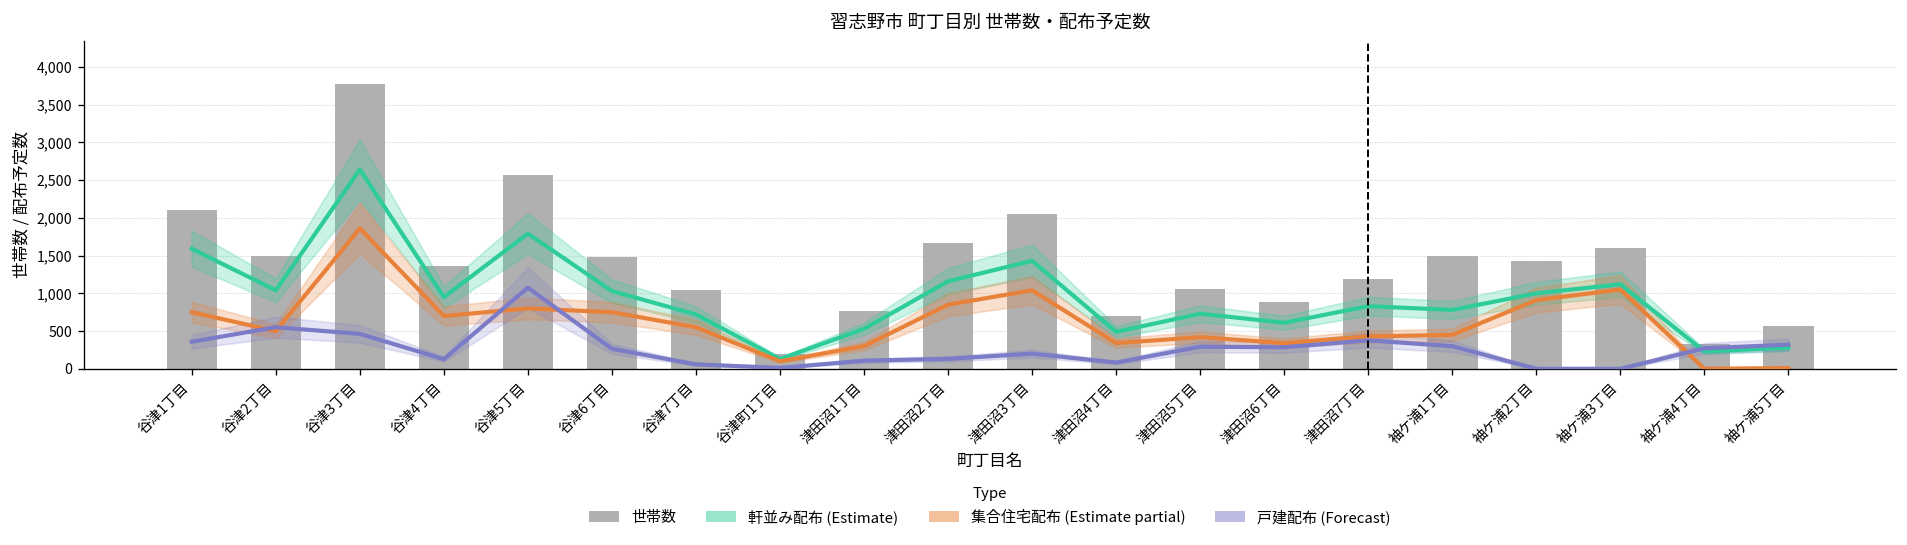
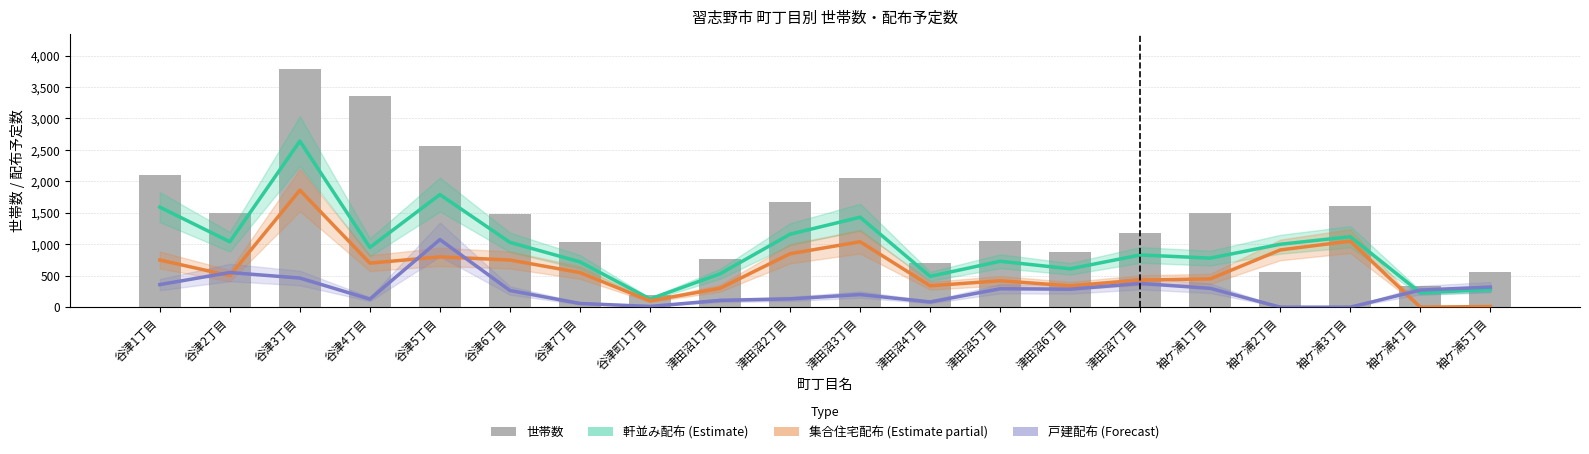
世帯数, 谷津4丁目: 1,400 -> 3,400
世帯数, 袖ケ浦2丁目: 1,400 -> 600
